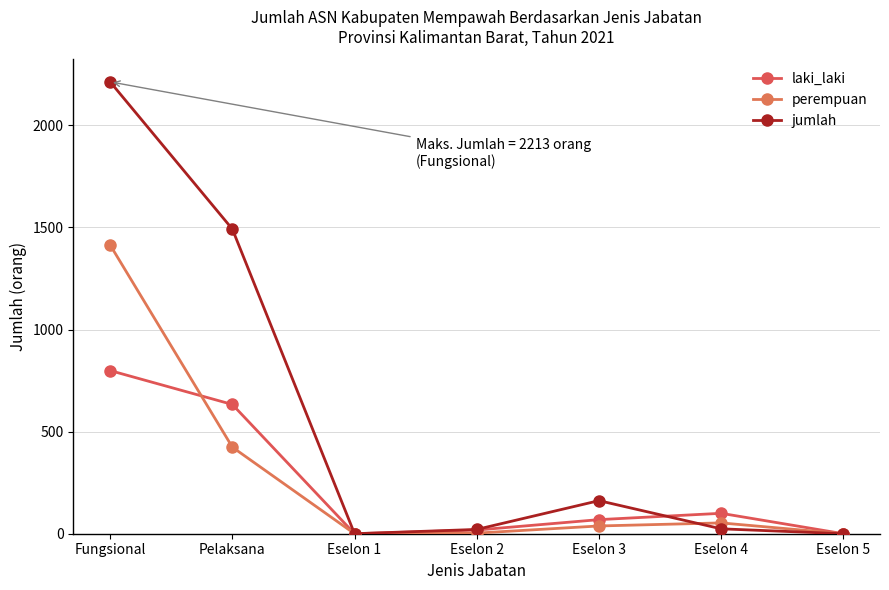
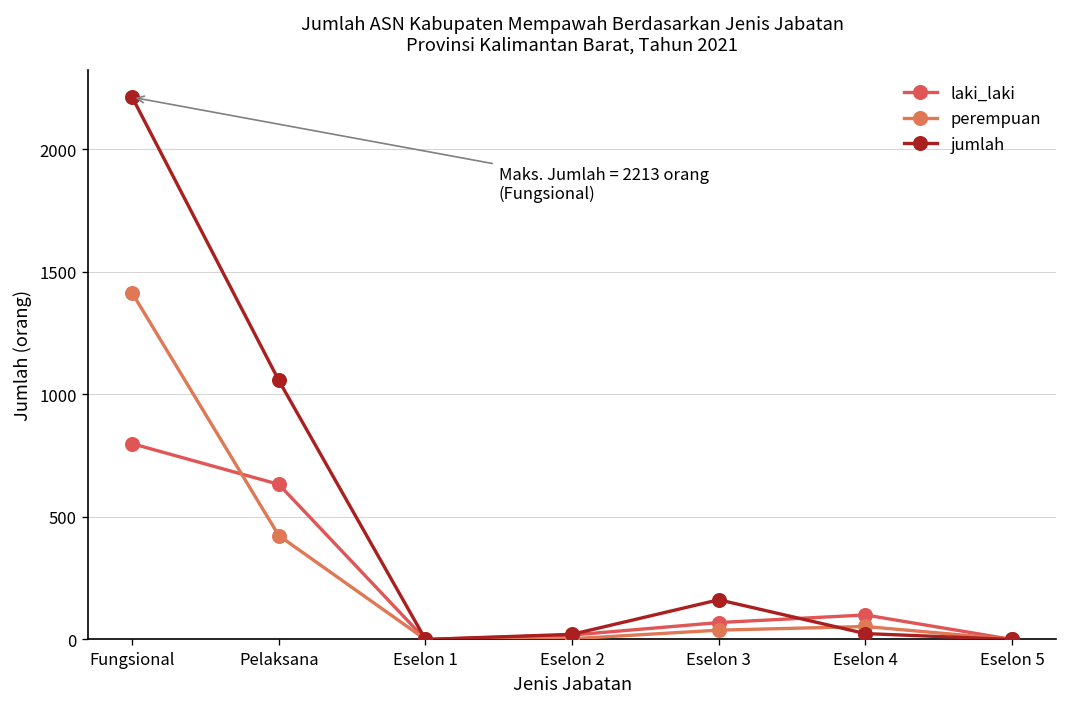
jumlah, Pelaksana: 1490 -> 1060
